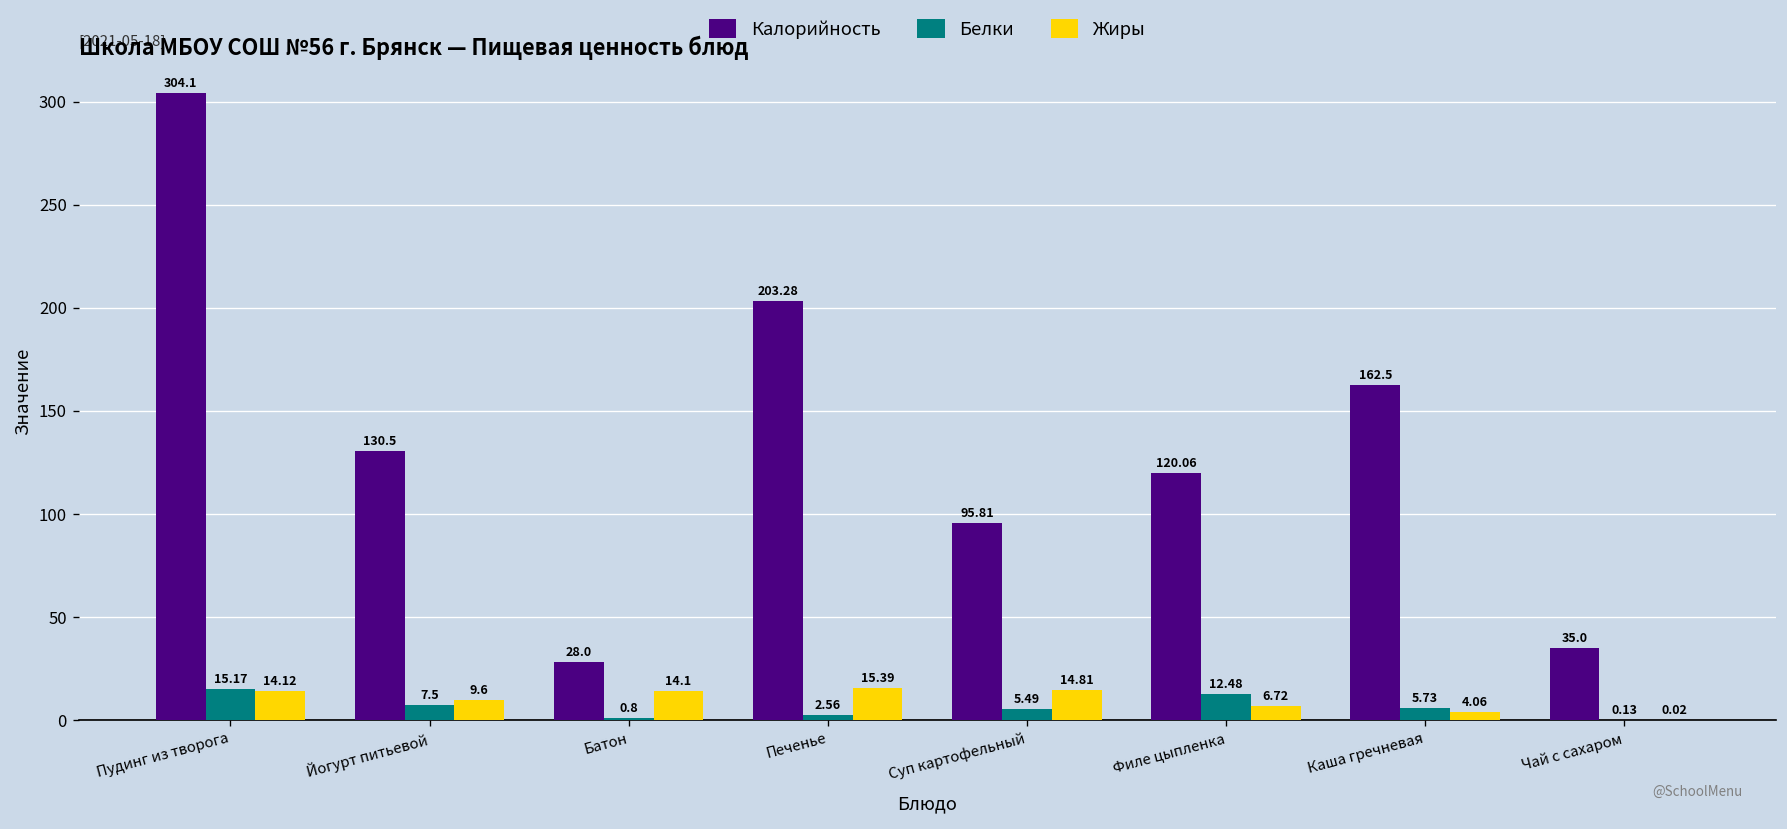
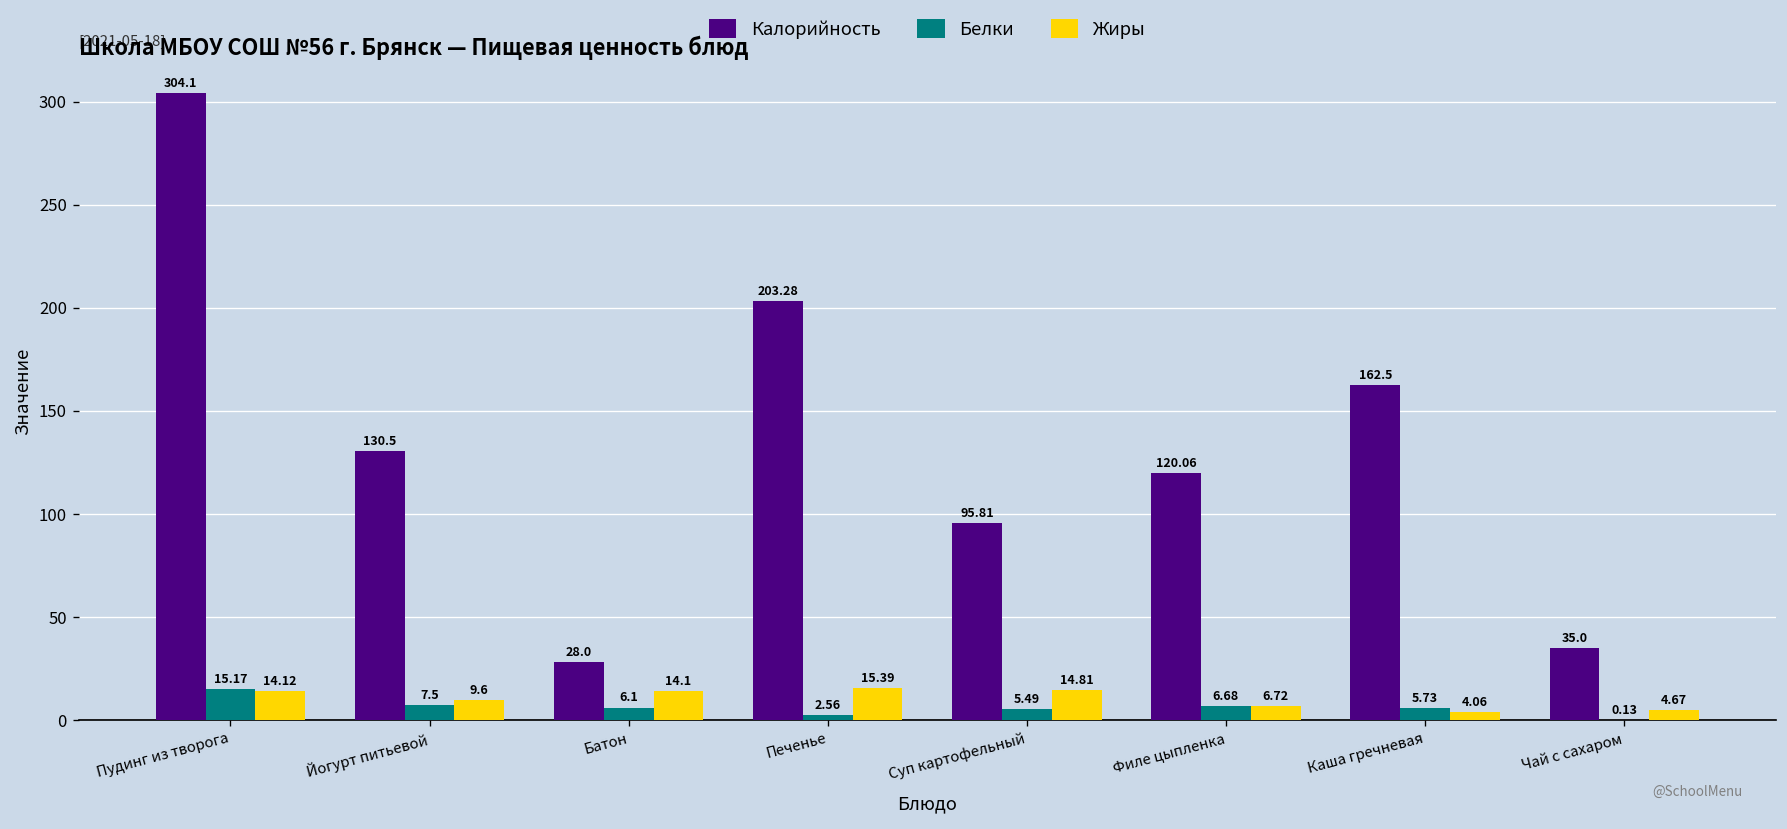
Белки, Батон: 0.8 -> 6.1
Белки, Филе цыпленка: 12.48 -> 6.68
Жиры, Чай с сахаром: 0.02 -> 4.67
